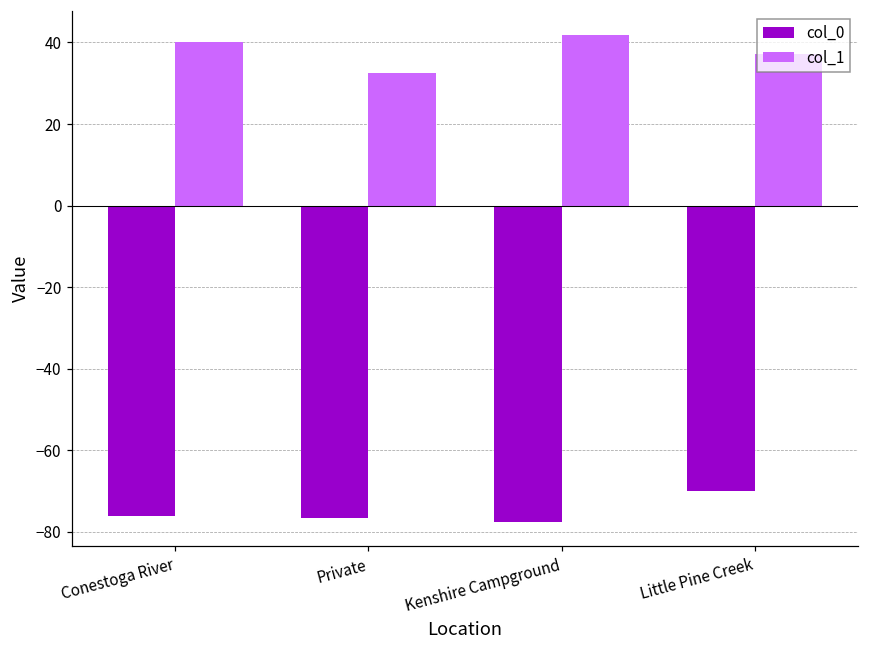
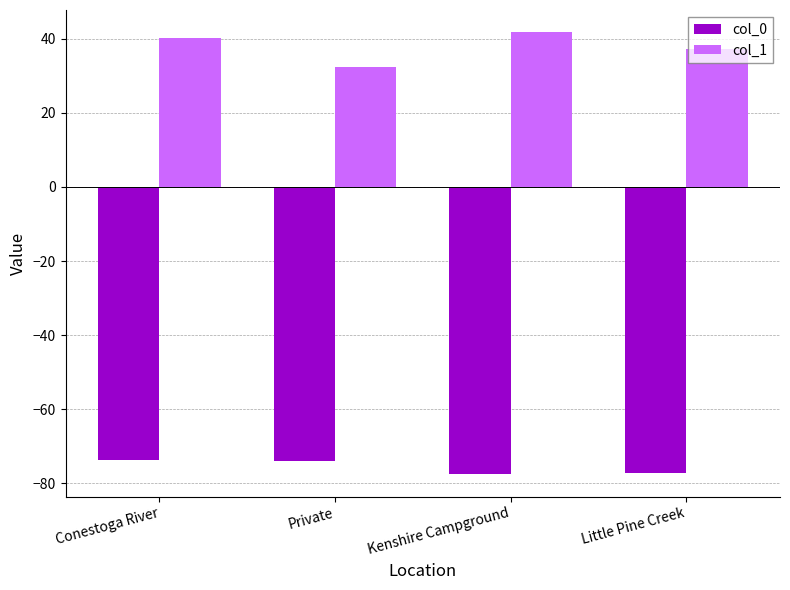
col_0, Conestoga River: -76 -> -74
col_0, Private: -77 -> -74
col_0, Little Pine Creek: -70 -> -77
